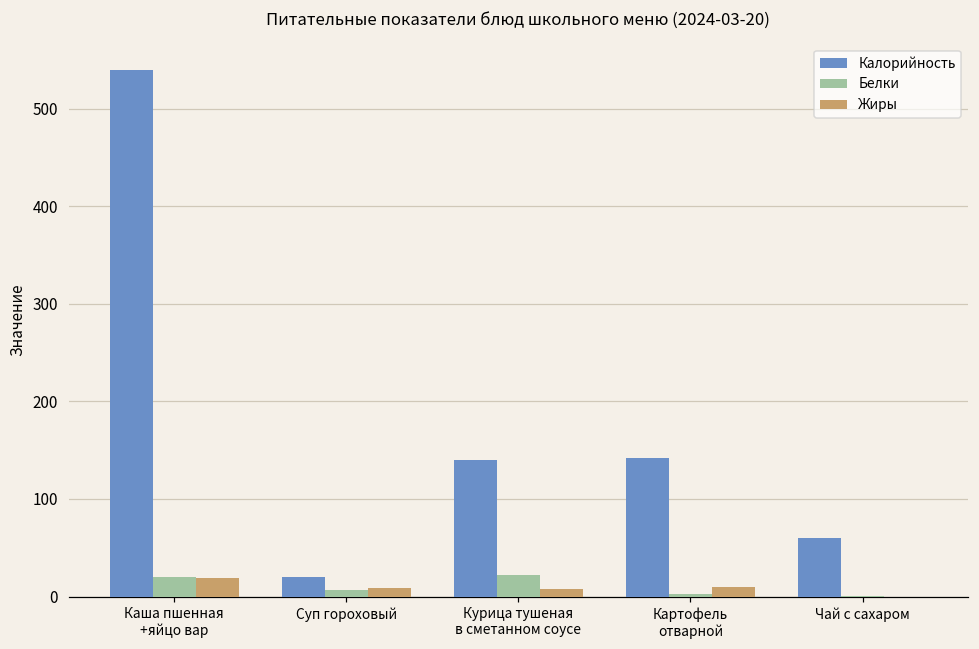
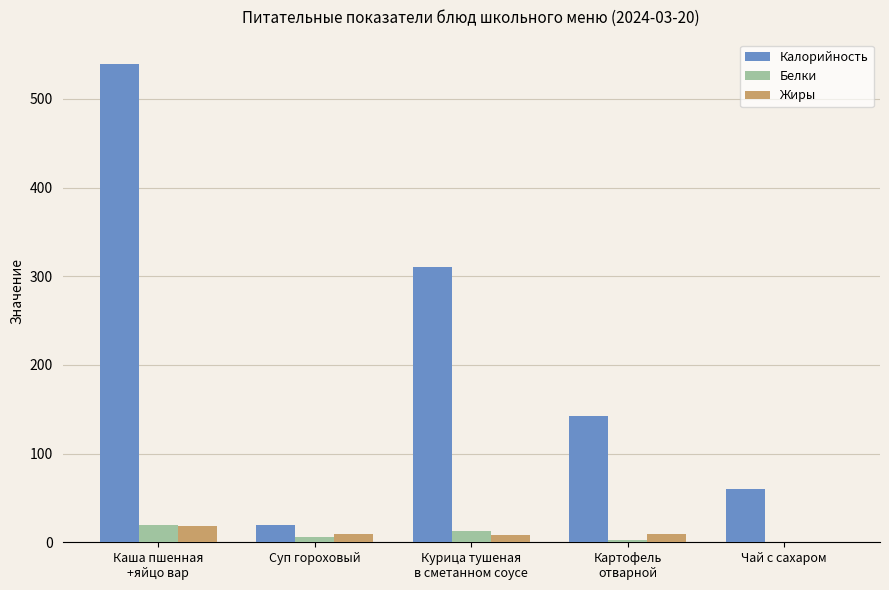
Калорийность, Курица тушеная в сметанном соусе: 140 -> 310
Белки, Курица тушеная в сметанном соусе: 20 -> 10
